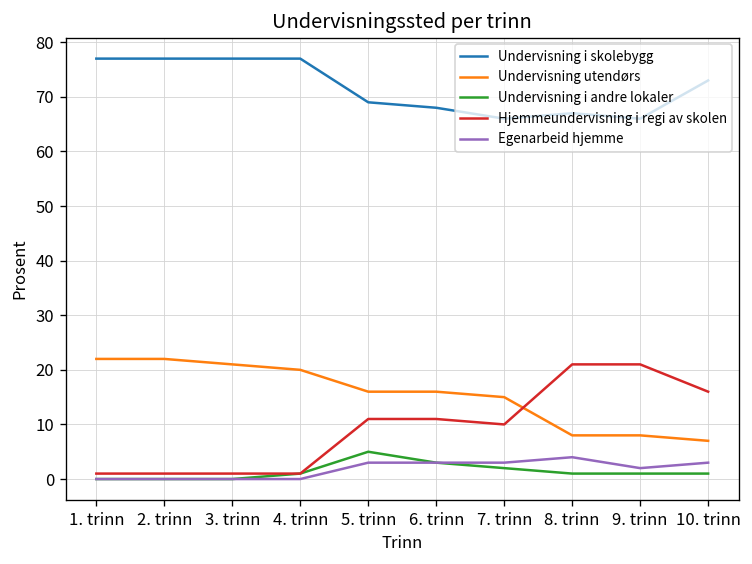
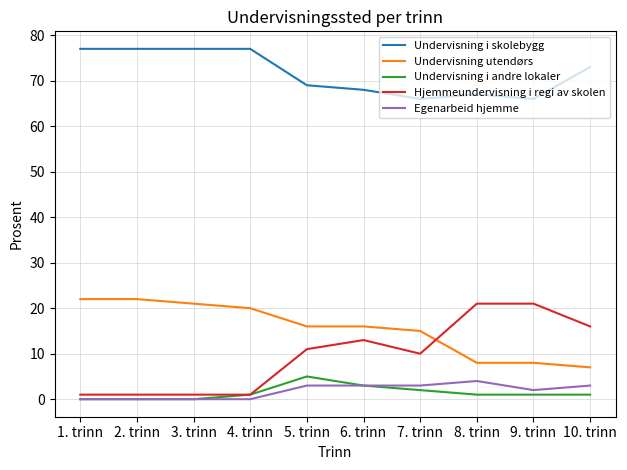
Hjemmeundervisning i regi av skolen, 6. trinn: 11 -> 13
